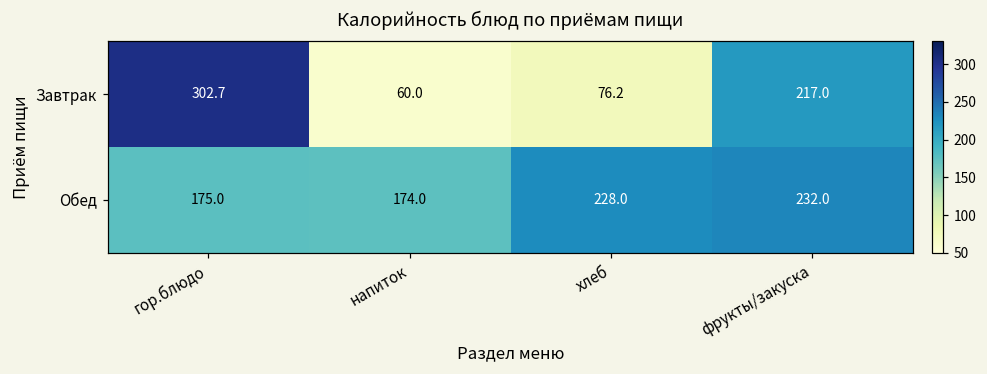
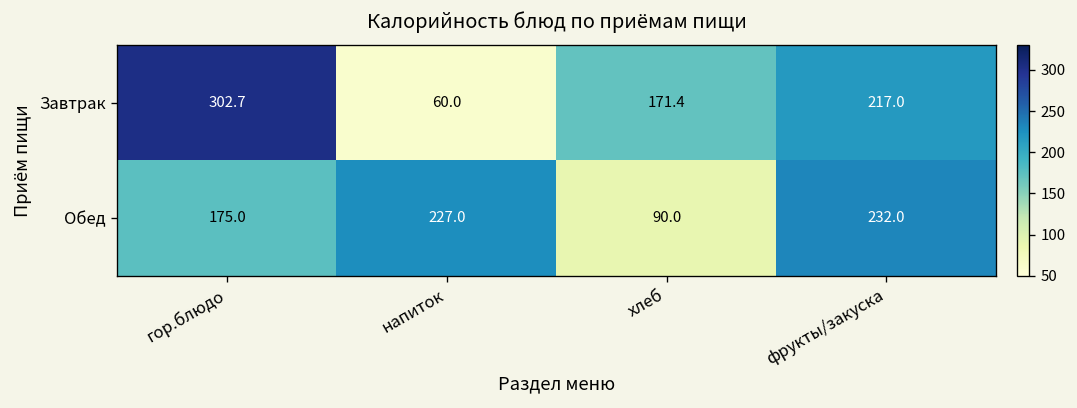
Завтрак, хлеб: 76.2 -> 171.4
Обед, напиток: 174.0 -> 227.0
Обед, хлеб: 228.0 -> 90.0
